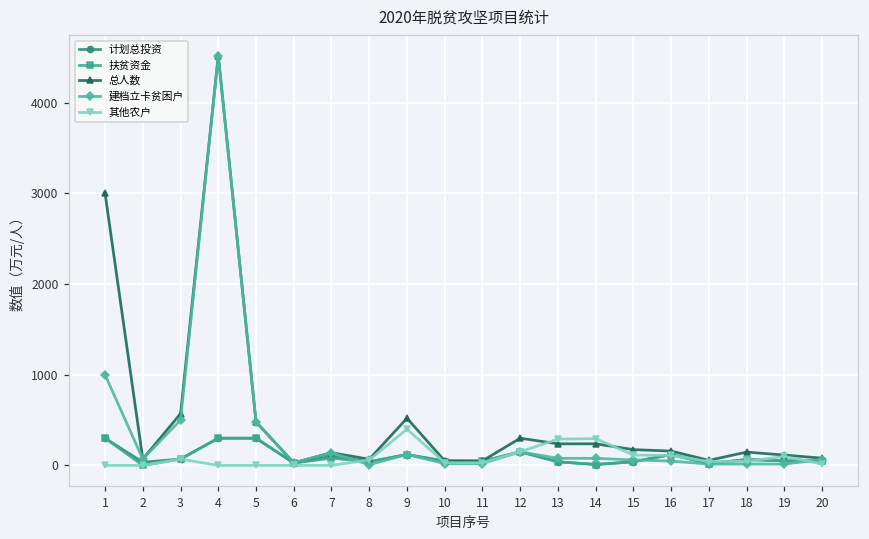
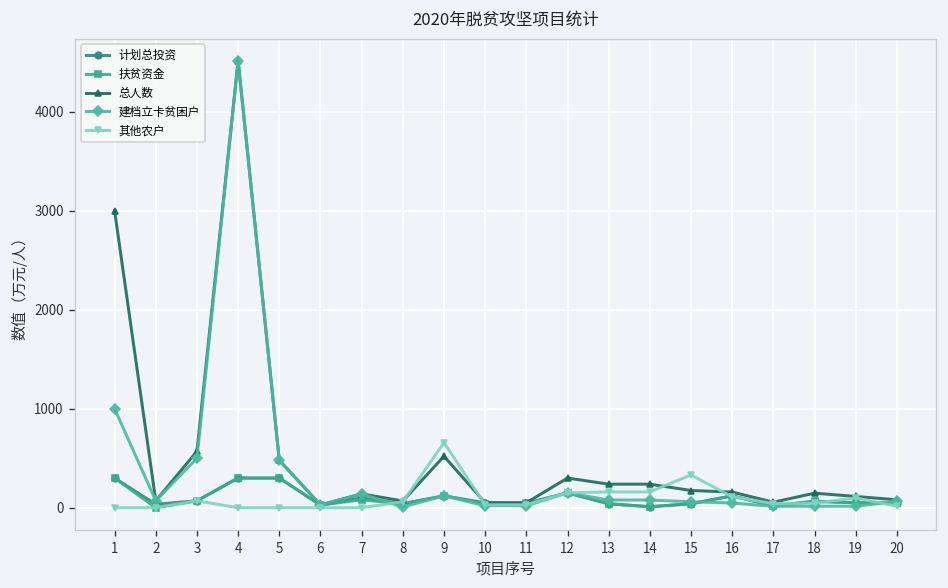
其他农户, 9: 400 -> 700
其他农户, 13: 300 -> 200
其他农户, 14: 300 -> 200
其他农户, 15: 100 -> 300
